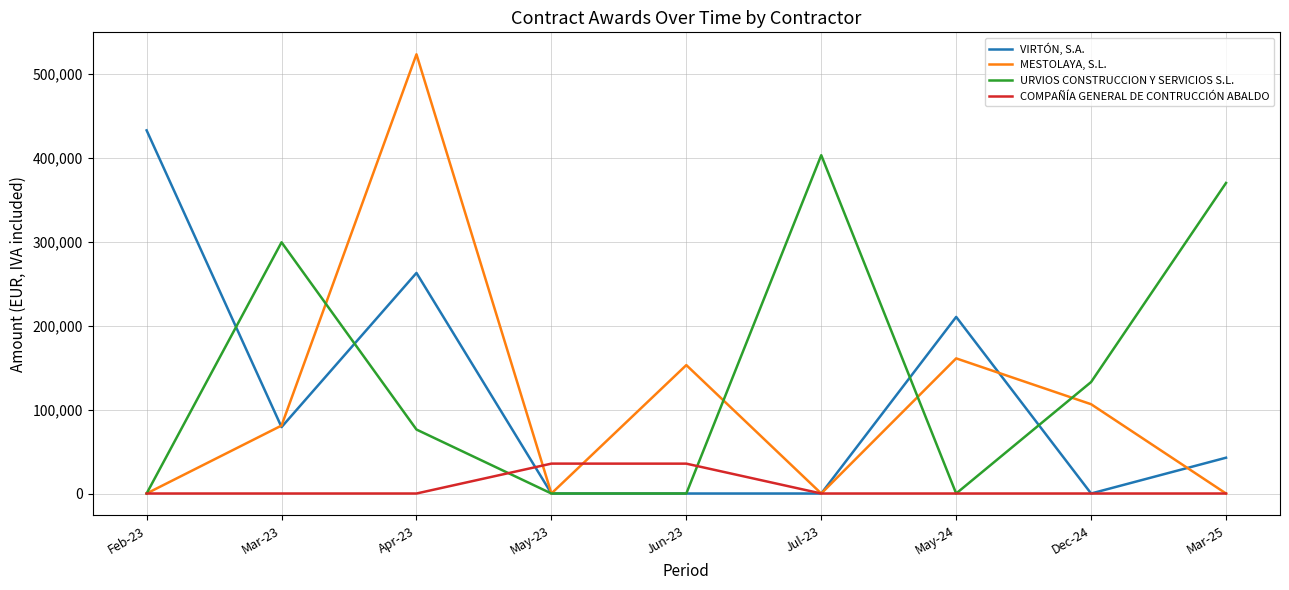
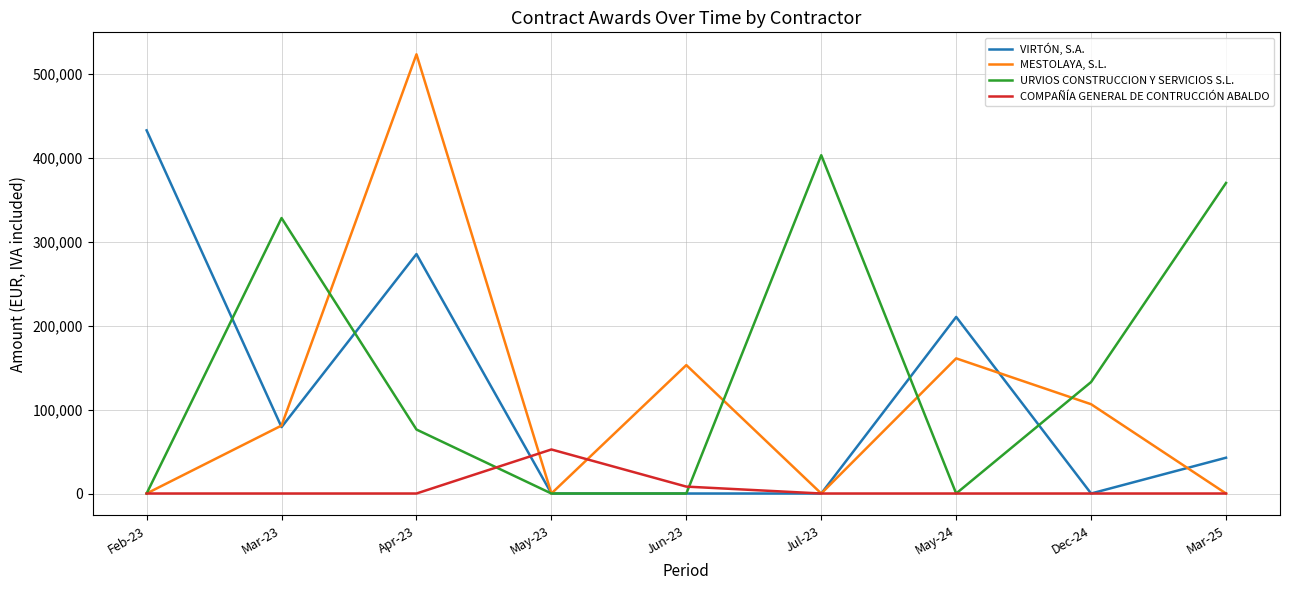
URVIOS CONSTRUCCION Y SERVICIOS S.L., Mar-23: 300,000 -> 330,000
VIRTÓN, S.A., Apr-23: 260,000 -> 290,000
COMPAÑÍA GENERAL DE CONTRUCCIÓN ABALDO, May-23: 40,000 -> 50,000
COMPAÑÍA GENERAL DE CONTRUCCIÓN ABALDO, Jun-23: 40,000 -> 10,000
